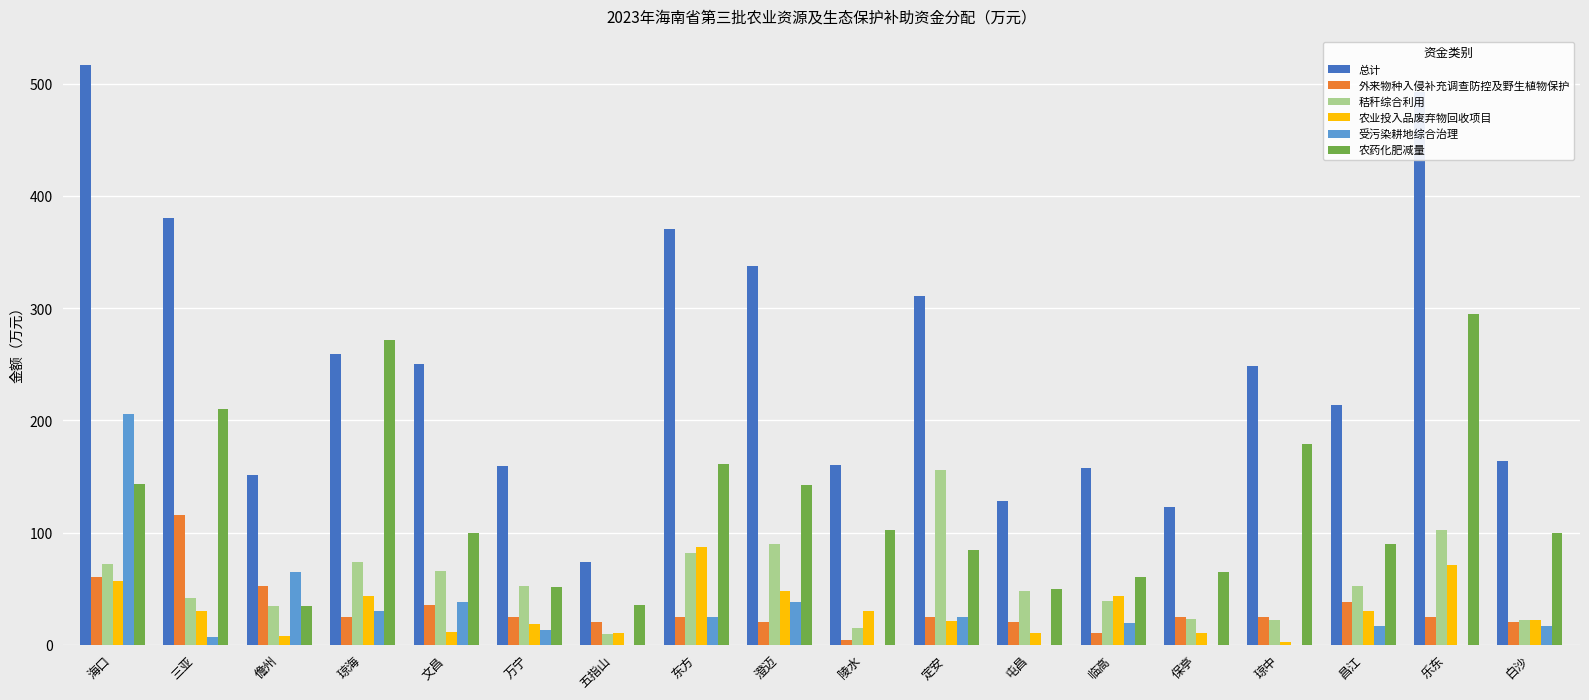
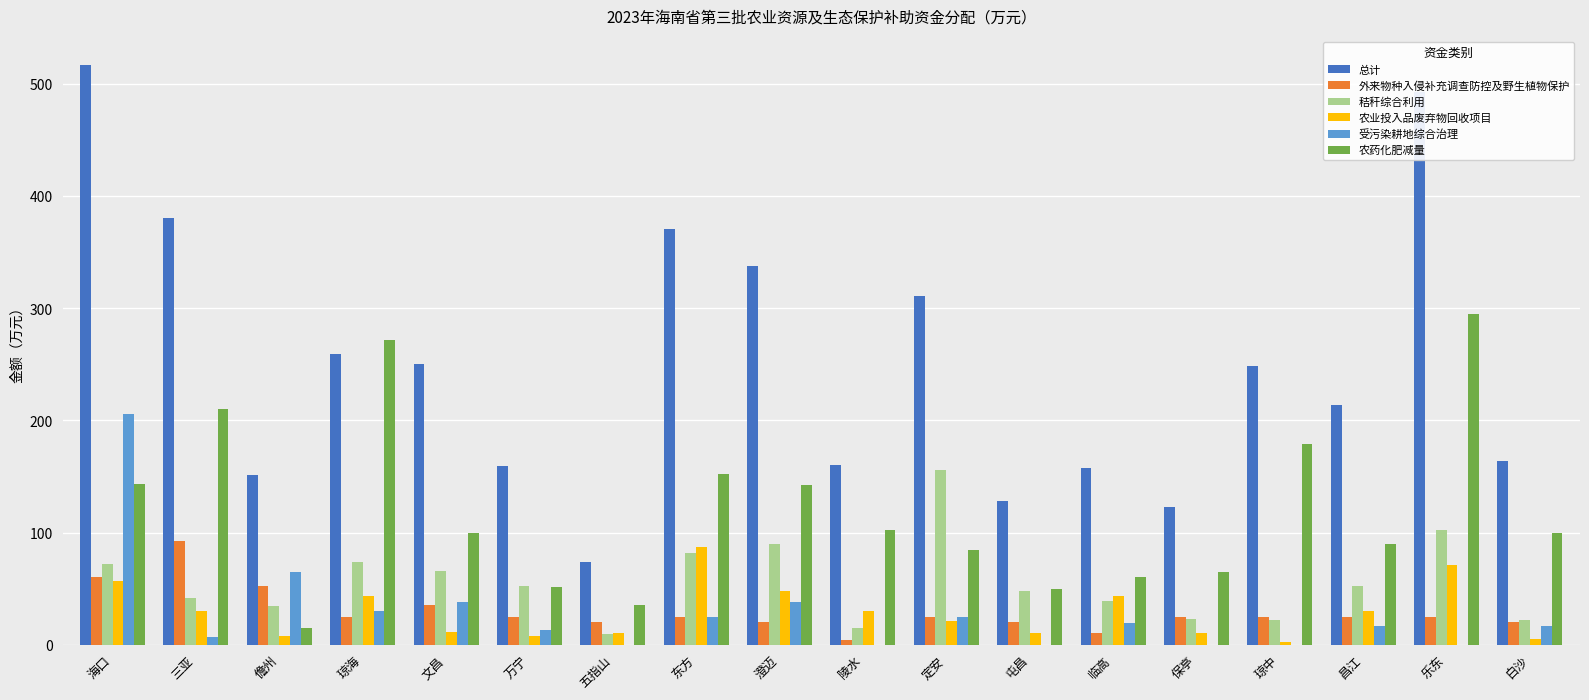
外来物种入侵补充调查防控及野生植物保护, 三亚: 116 -> 92
农药化肥减量, 儋州: 34 -> 15
农业投入品废弃物回收项目, 万宁: 18 -> 8
农药化肥减量, 东方: 161 -> 152
外来物种入侵补充调查防控及野生植物保护, 昌江: 38 -> 25
农业投入品废弃物回收项目, 白沙: 22 -> 5
